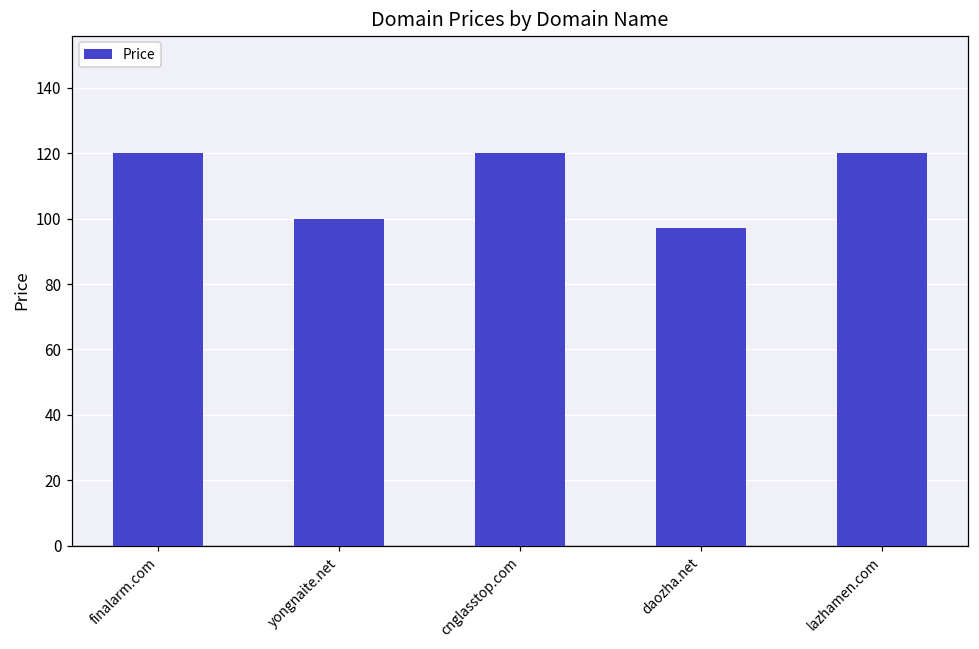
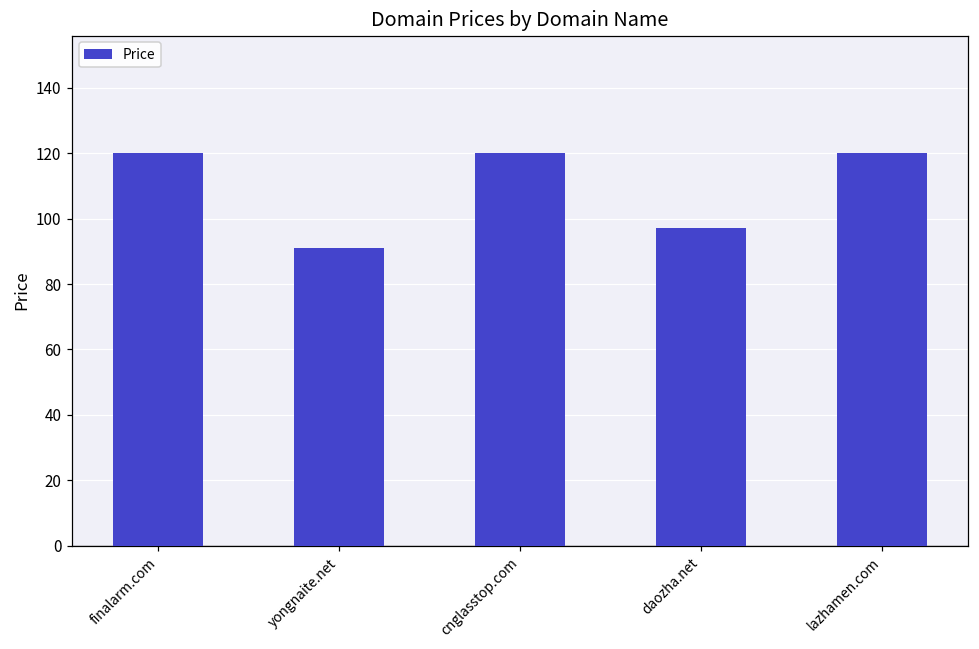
yongnaite.net: 100 -> 91
